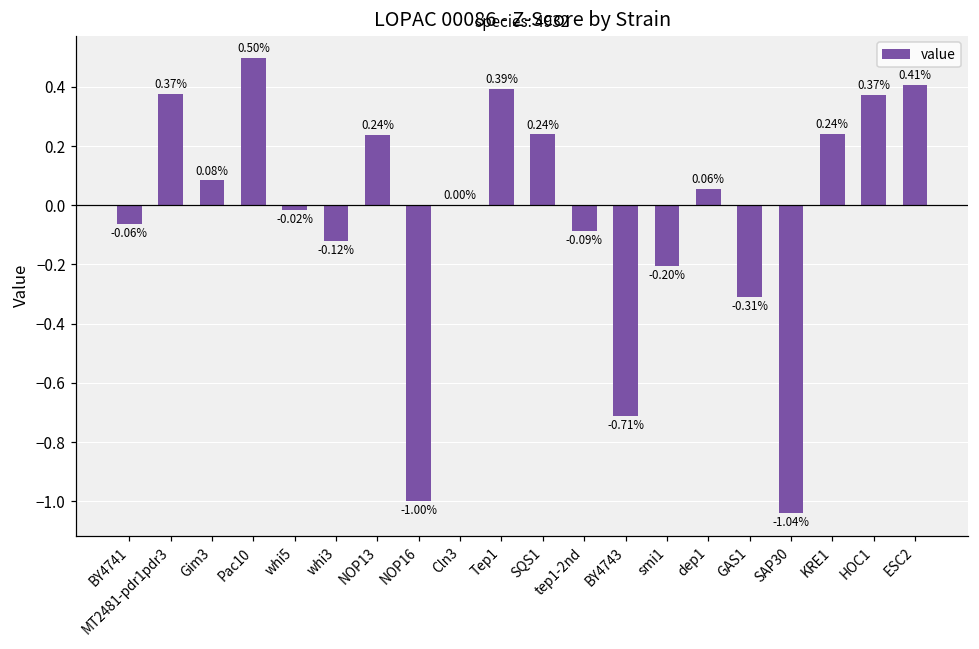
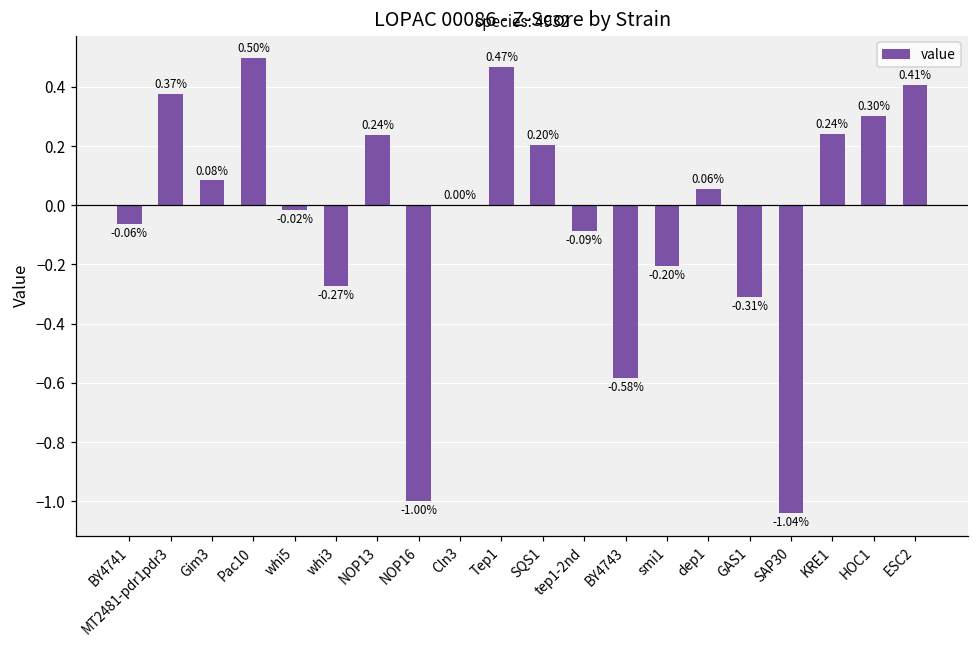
whi3: -0.12% -> -0.27%
Tep1: 0.39% -> 0.47%
SQS1: 0.24% -> 0.20%
BY4743: -0.71% -> -0.58%
HOC1: 0.37% -> 0.30%
